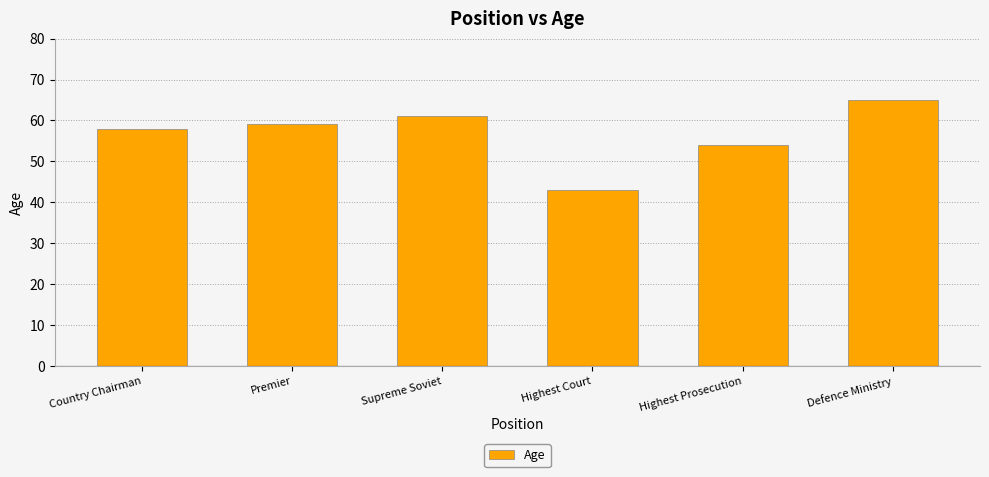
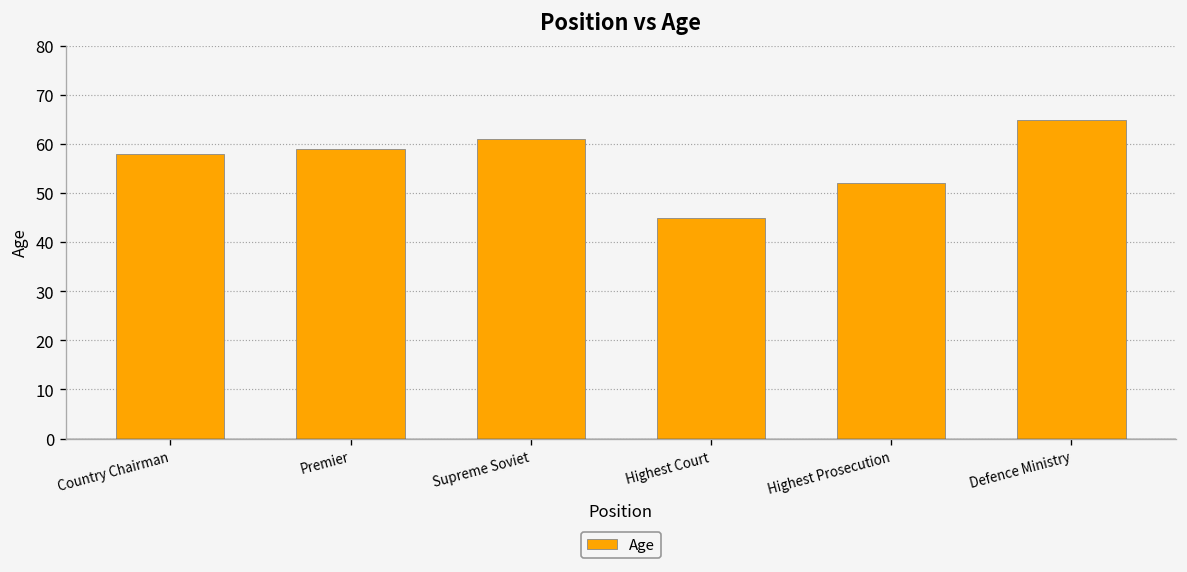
Highest Court: 43 -> 45
Highest Prosecution: 54 -> 52
